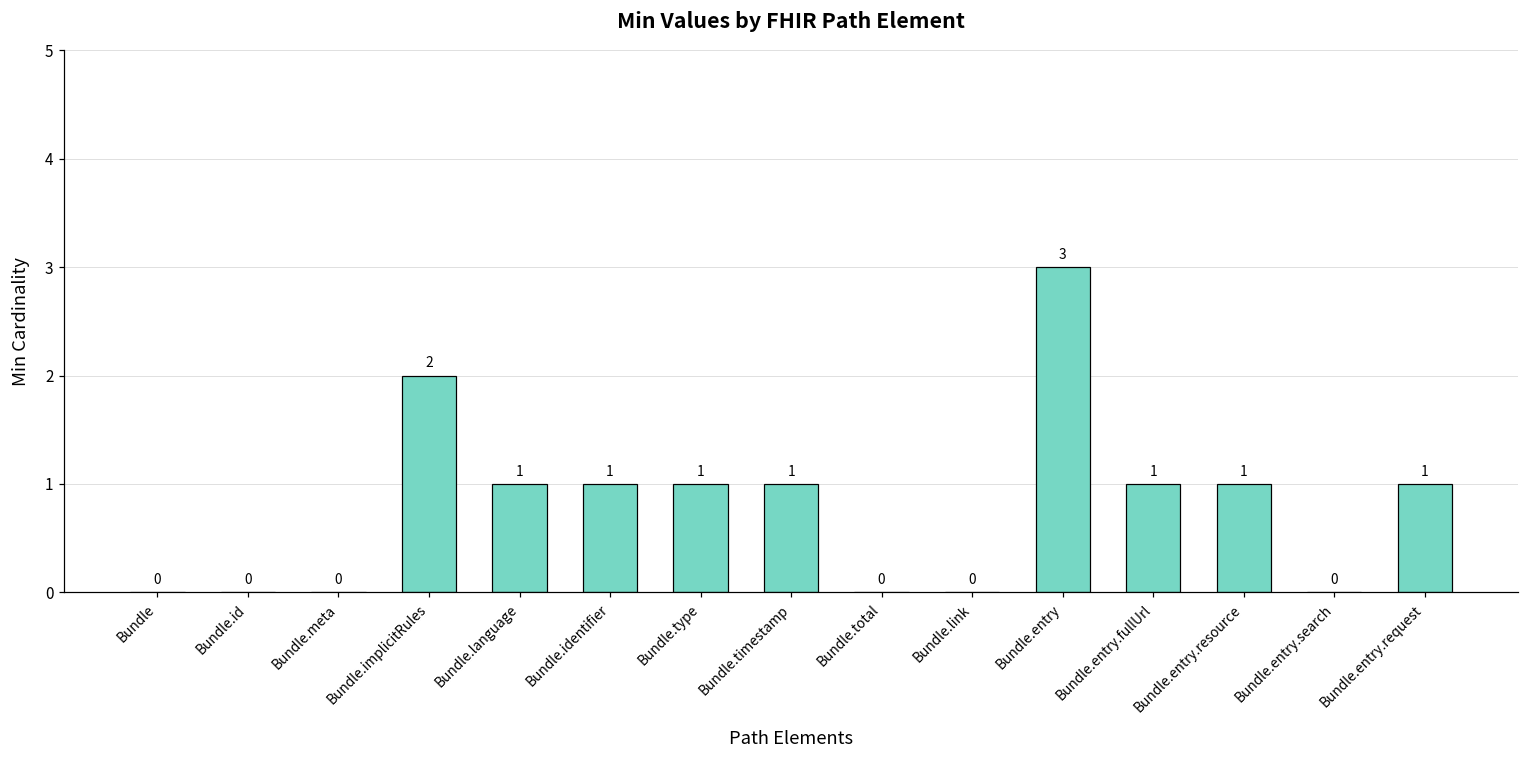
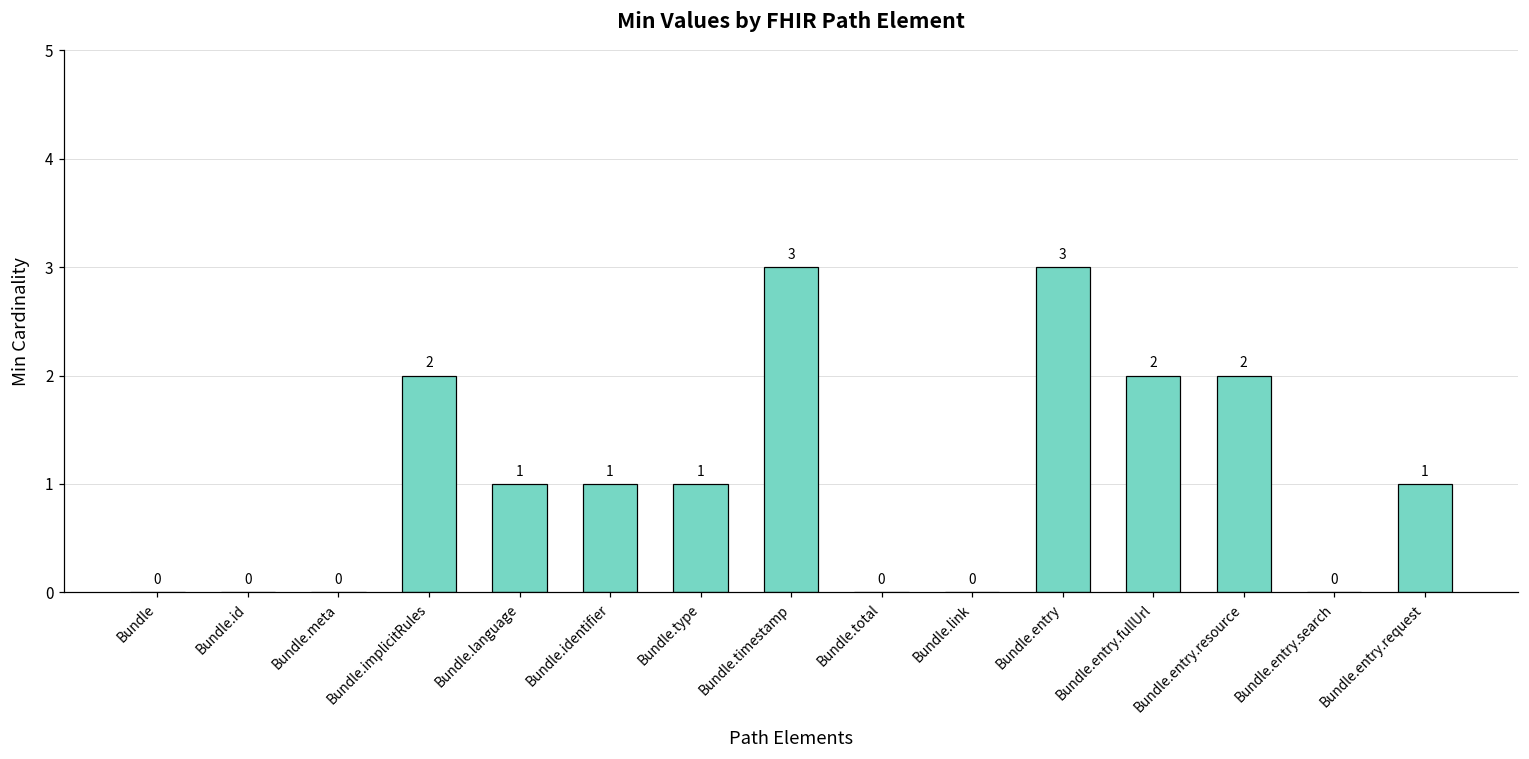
Bundle.timestamp: 1 -> 3
Bundle.entry.fullUrl: 1 -> 2
Bundle.entry.resource: 1 -> 2
